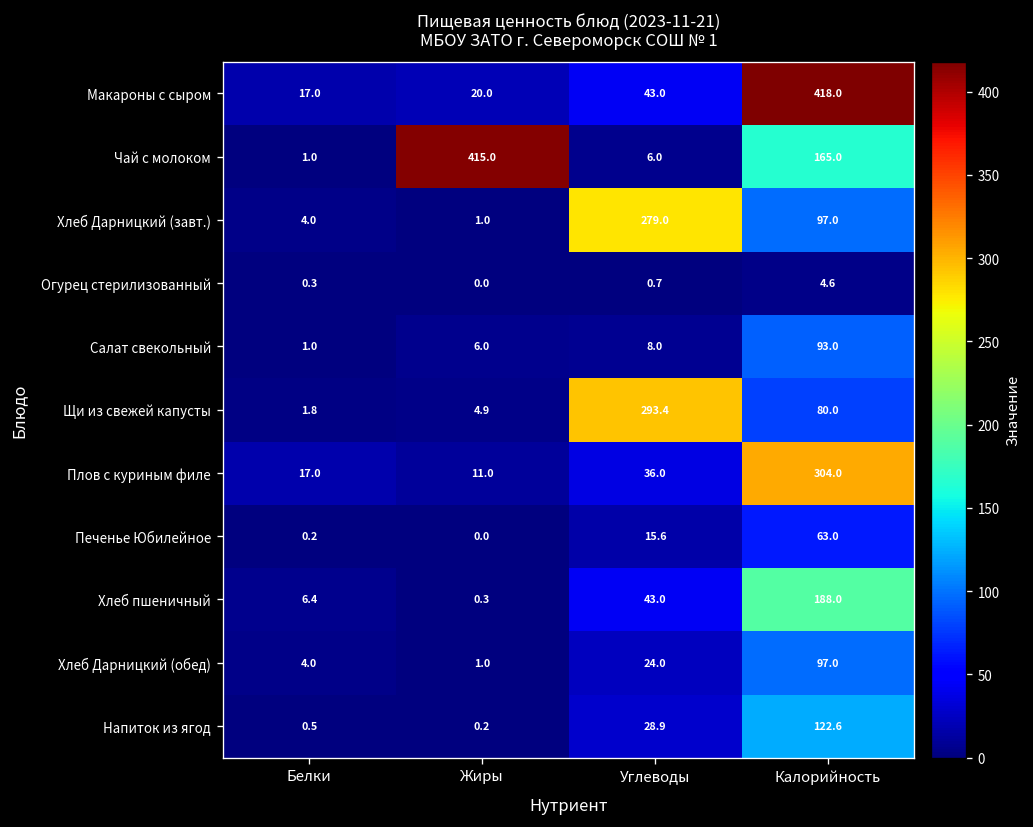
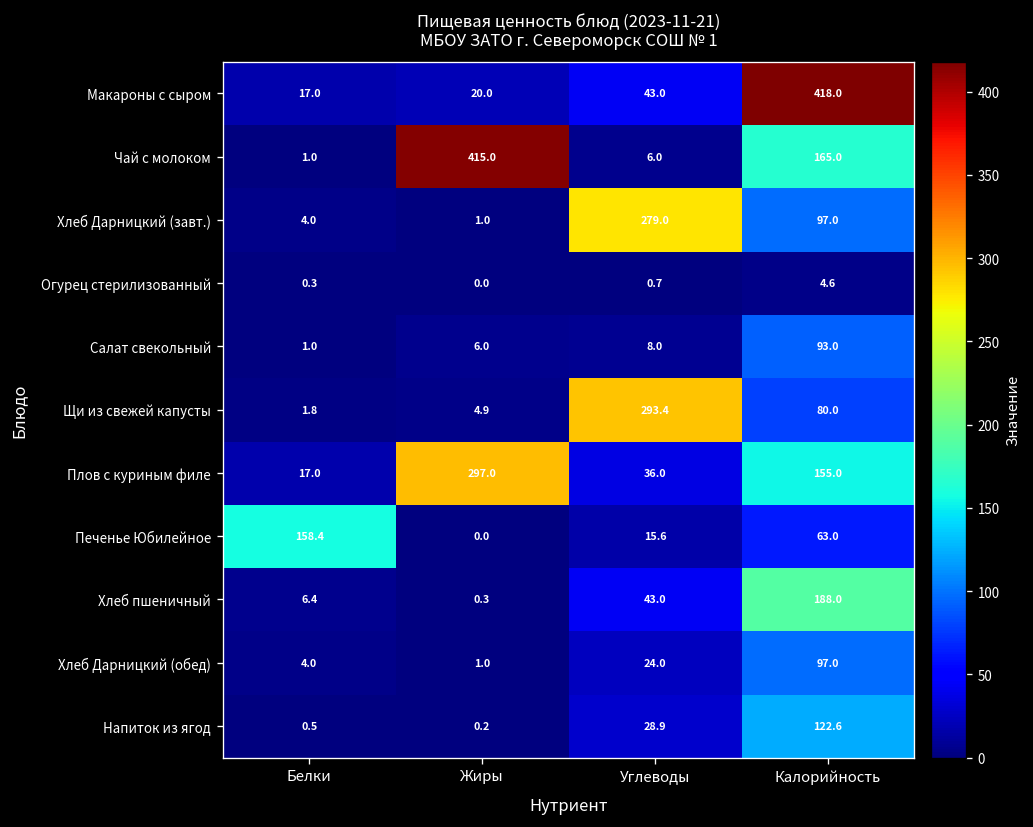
Плов с куриным филе, Жиры: 11.0 -> 297.0
Плов с куриным филе, Калорийность: 304.0 -> 155.0
Печенье Юбилейное, Белки: 0.2 -> 158.4
